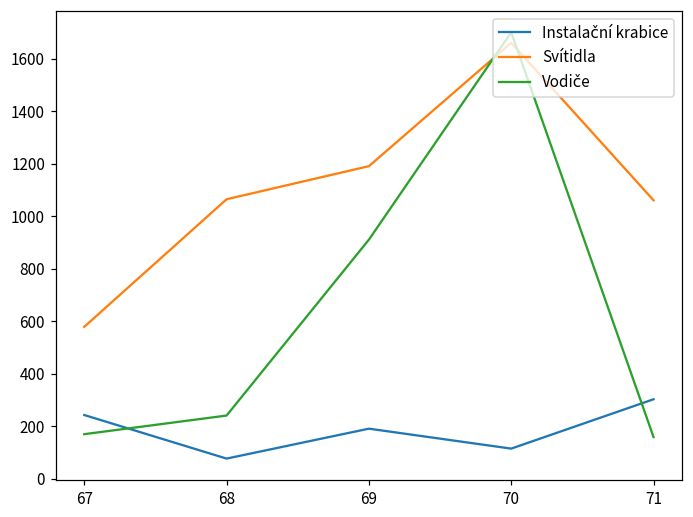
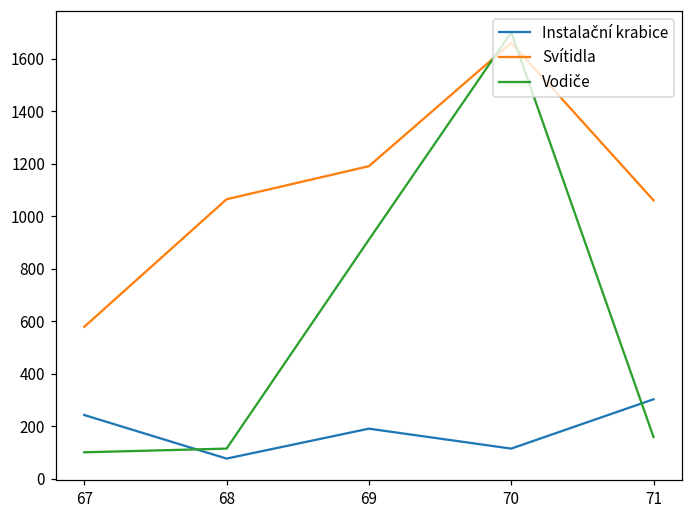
Vodiče, 67: 170 -> 100
Vodiče, 68: 240 -> 110
